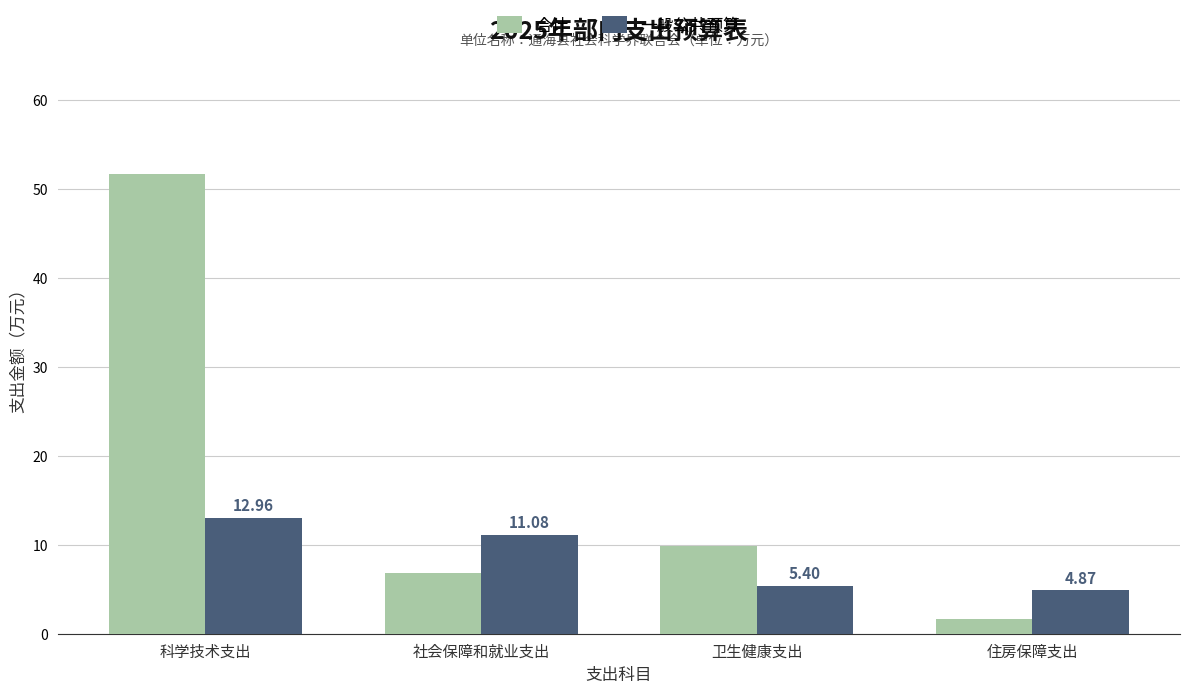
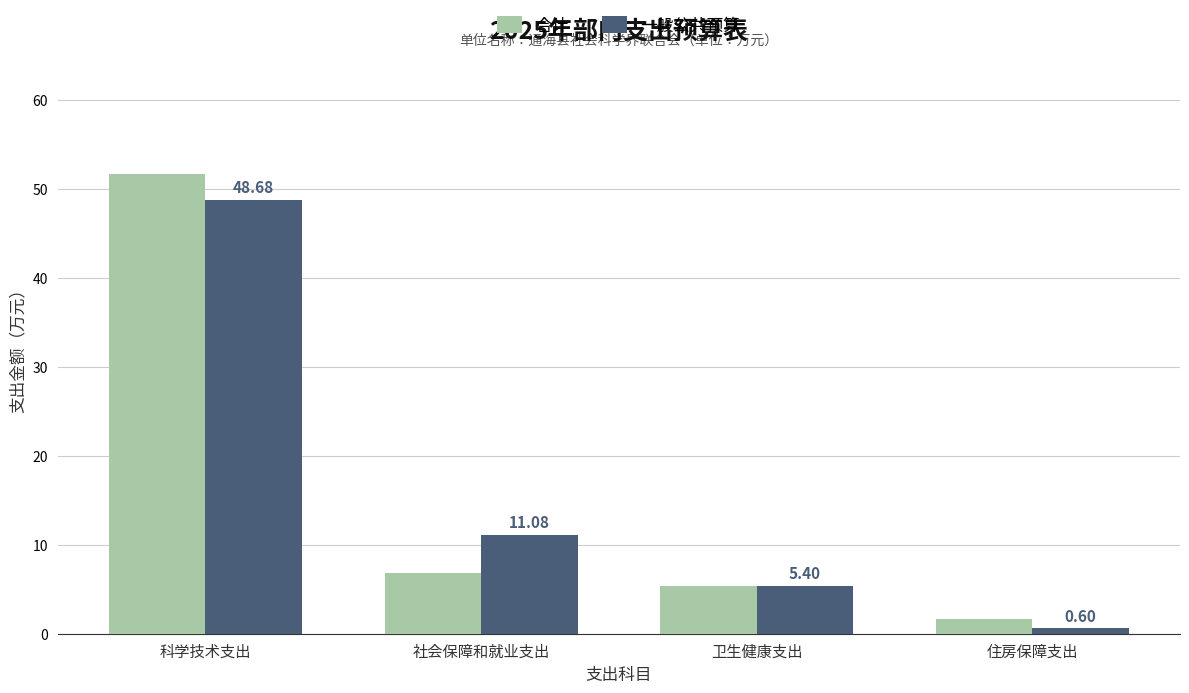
一般公共预算, 科学技术支出: 12.96 -> 48.68
合计, 卫生健康支出: 10 -> 5
一般公共预算, 住房保障支出: 4.87 -> 0.60
